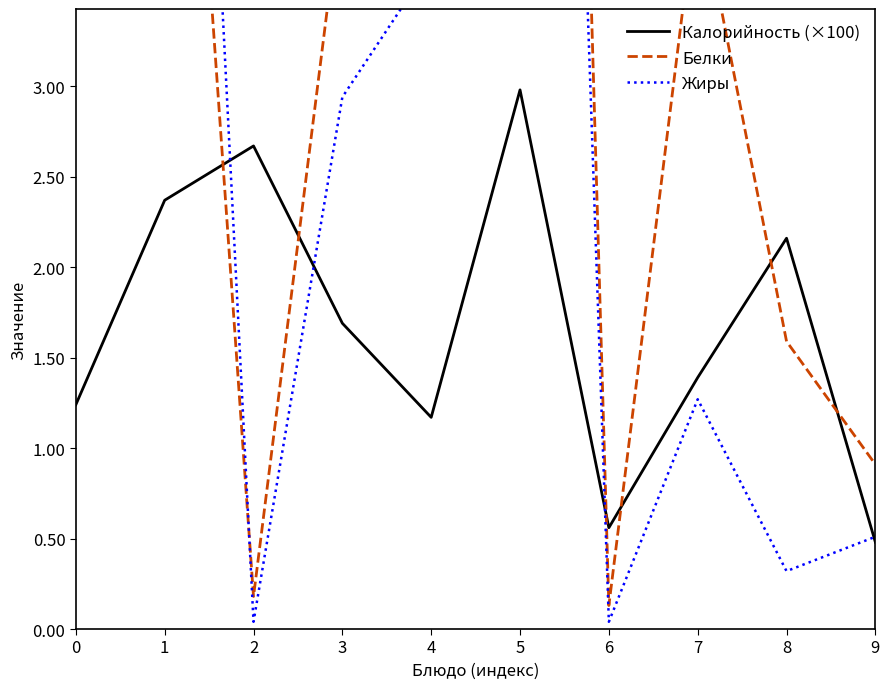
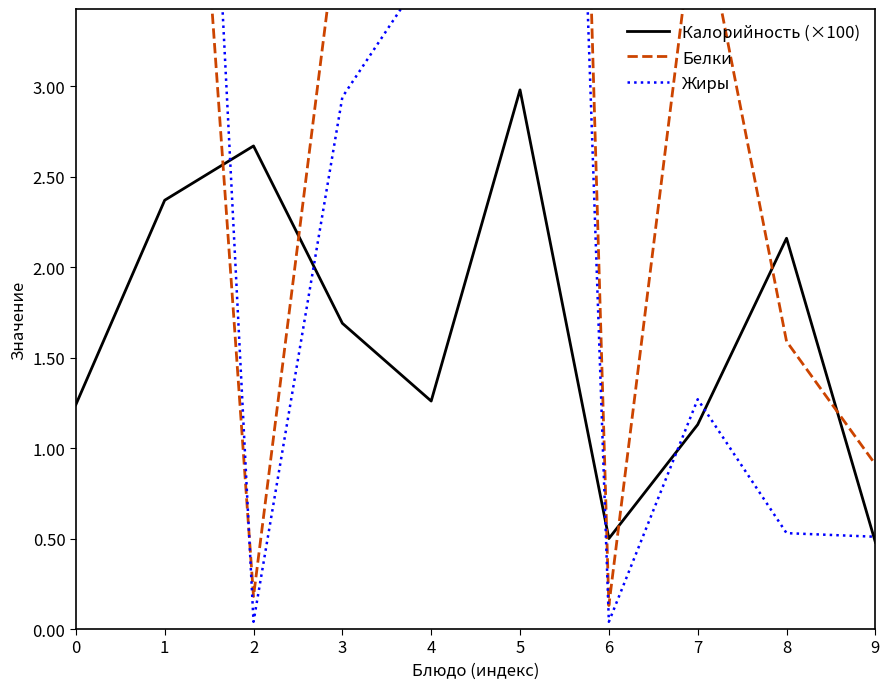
Калорийность (×100), 4: 1.17 -> 1.26
Калорийность (×100), 6: 0.56 -> 0.50
Калорийность (×100), 7: 1.39 -> 1.13
Жиры, 8: 0.32 -> 0.53
